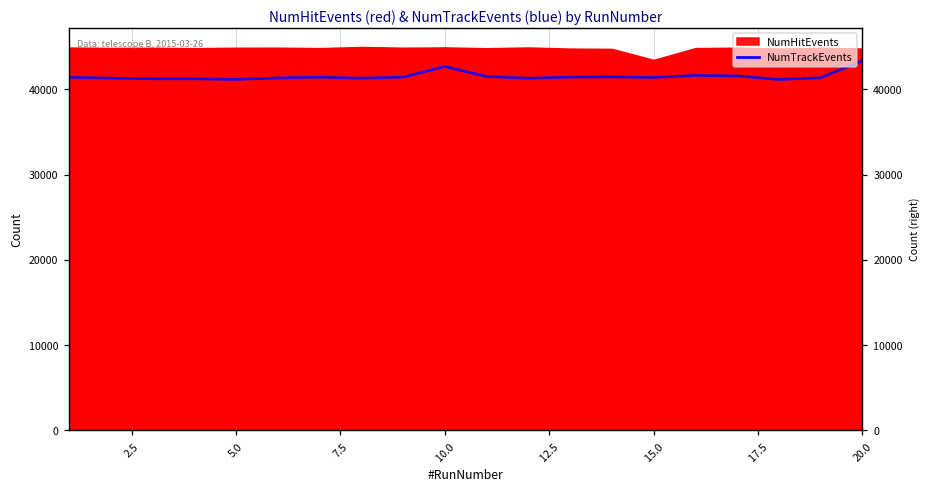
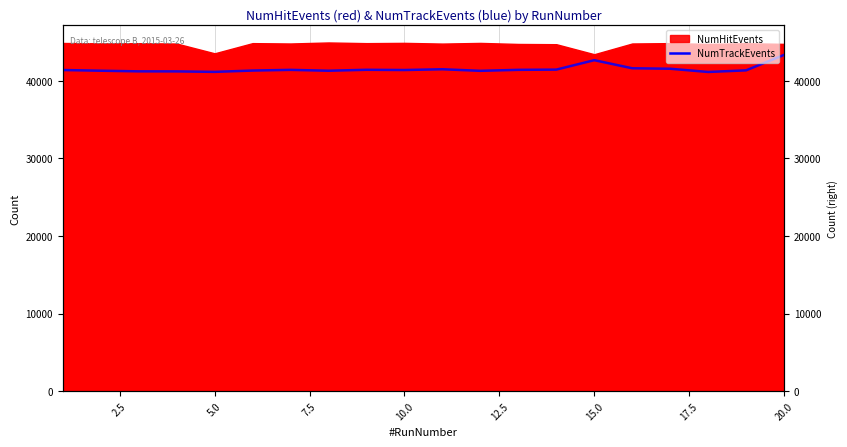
NumHitEvents, 5.0: 45000 -> 44000
NumTrackEvents, 10.0: 43000 -> 41000
NumTrackEvents, 15.0: 41000 -> 43000
